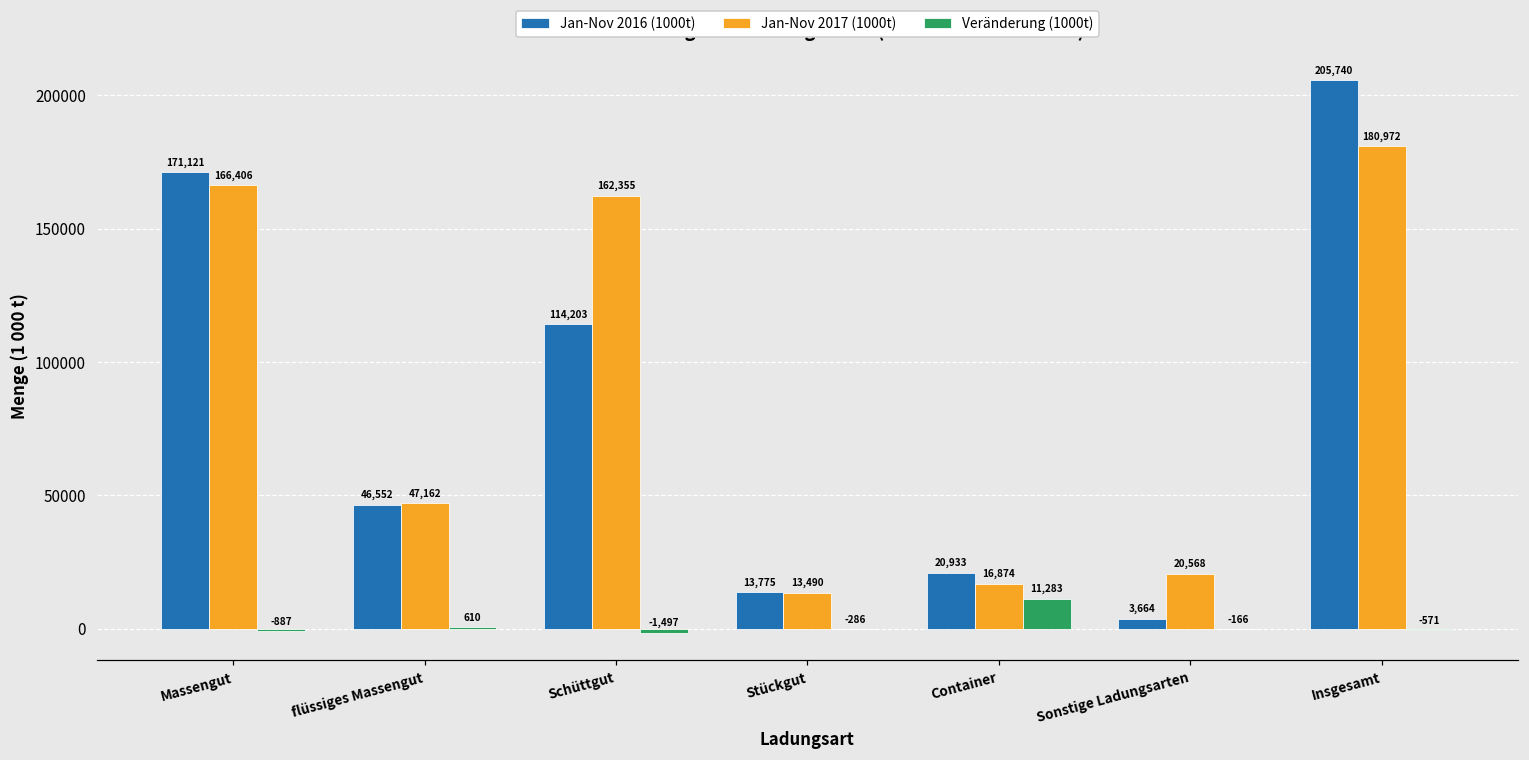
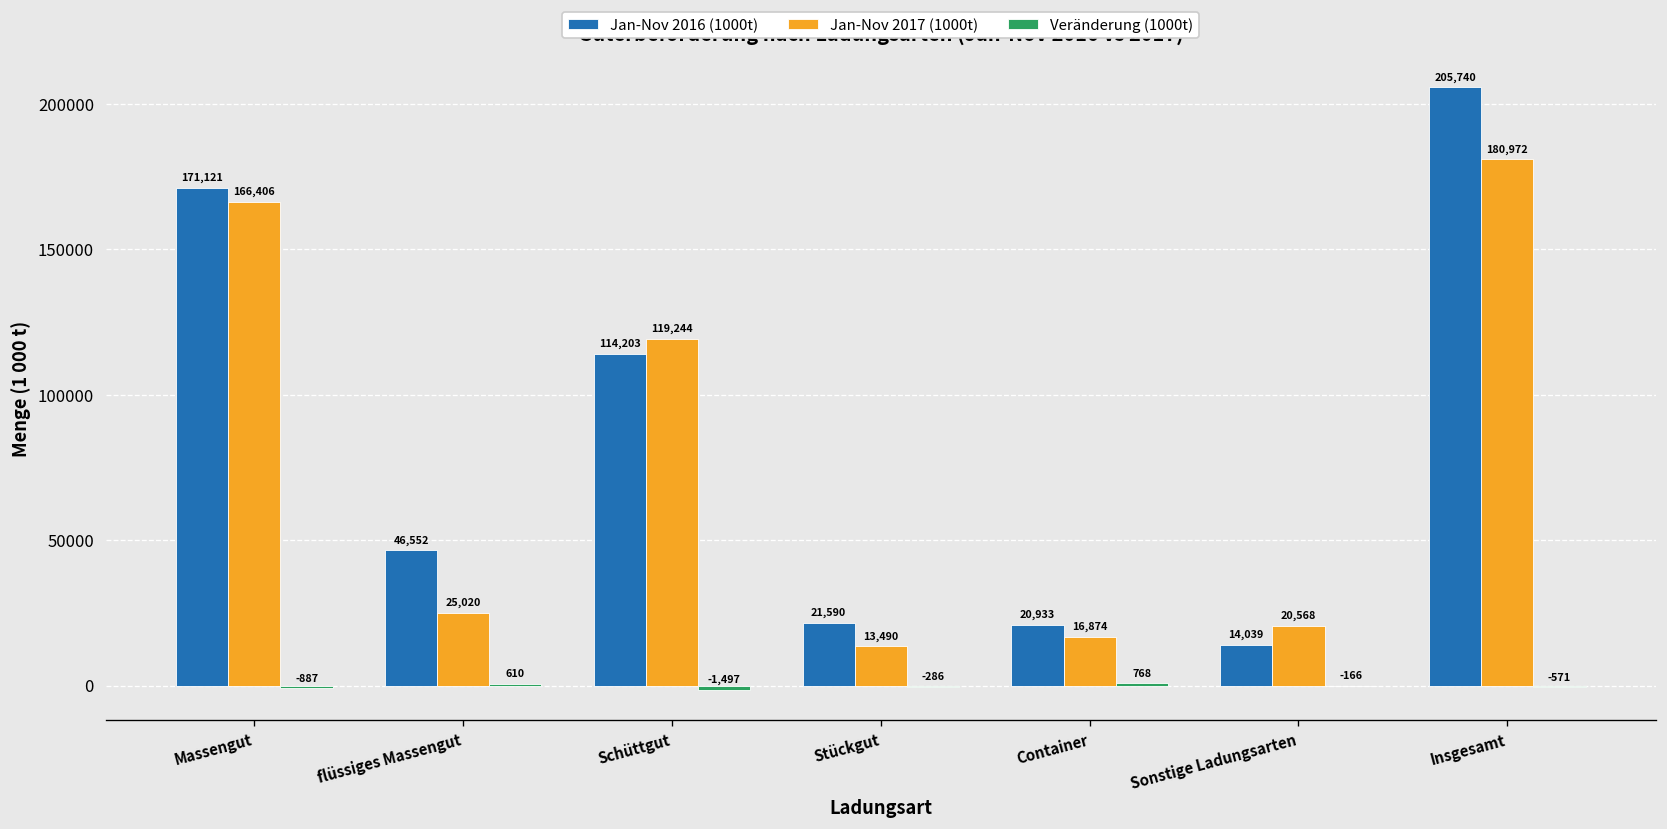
Jan-Nov 2017 (1000t), flüssiges Massengut: 47,162 -> 25,020
Jan-Nov 2017 (1000t), Schüttgut: 162,355 -> 119,244
Jan-Nov 2016 (1000t), Stückgut: 13,775 -> 21,590
Veränderung (1000t), Container: 11,283 -> 768
Jan-Nov 2016 (1000t), Sonstige Ladungsarten: 3,664 -> 14,039
